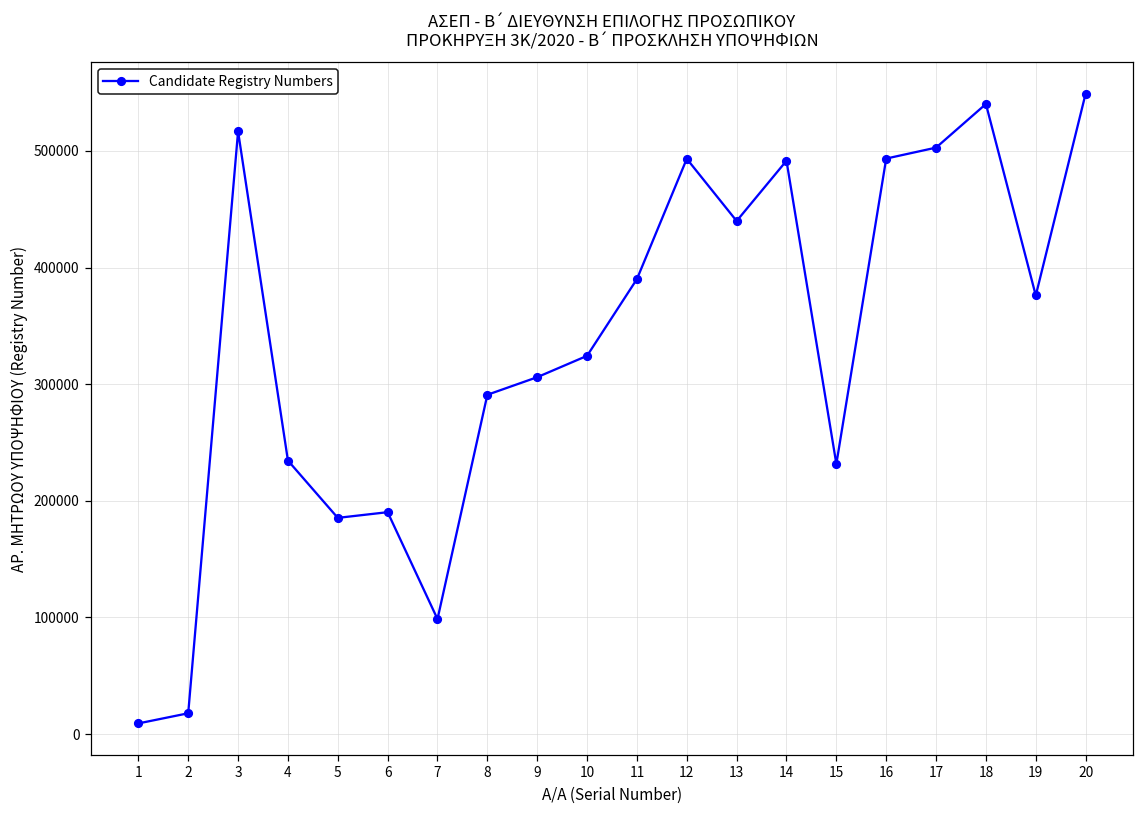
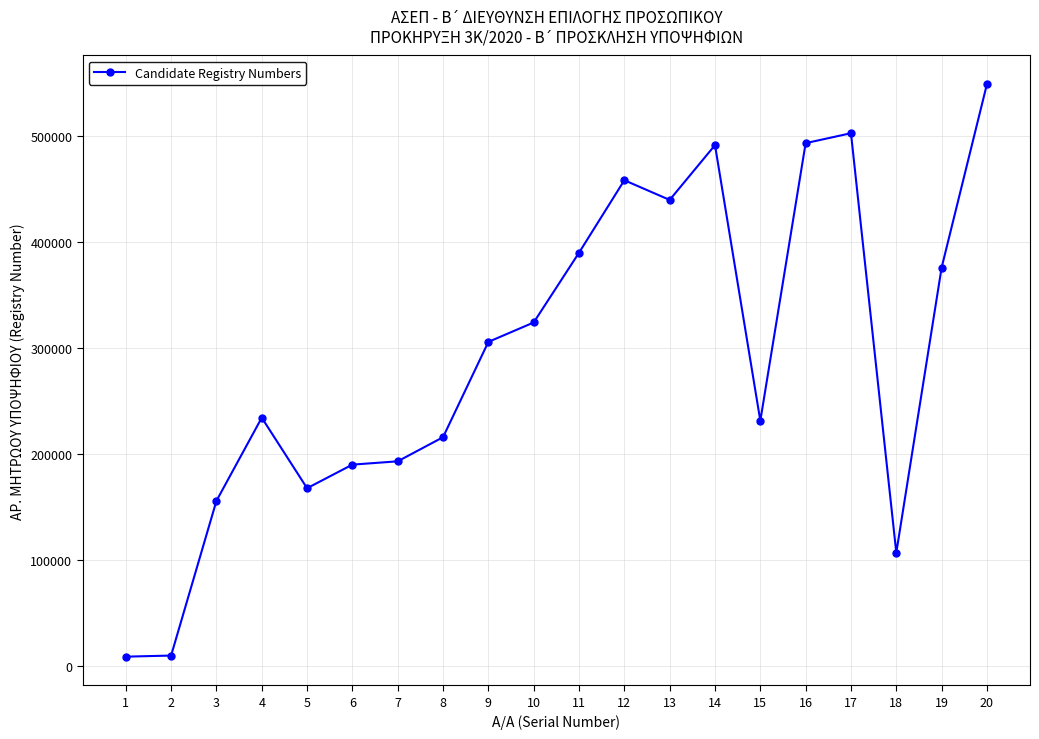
2: 18000 -> 10000
3: 517000 -> 156000
5: 185000 -> 168000
7: 99000 -> 193000
8: 291000 -> 216000
12: 493000 -> 458000
18: 540000 -> 107000
